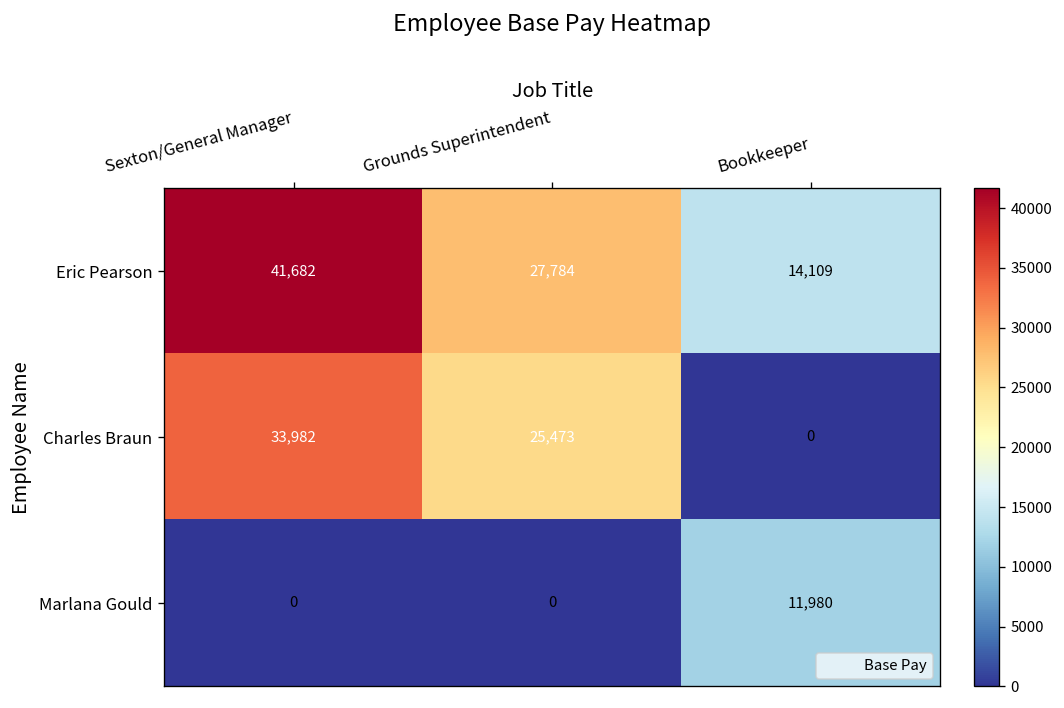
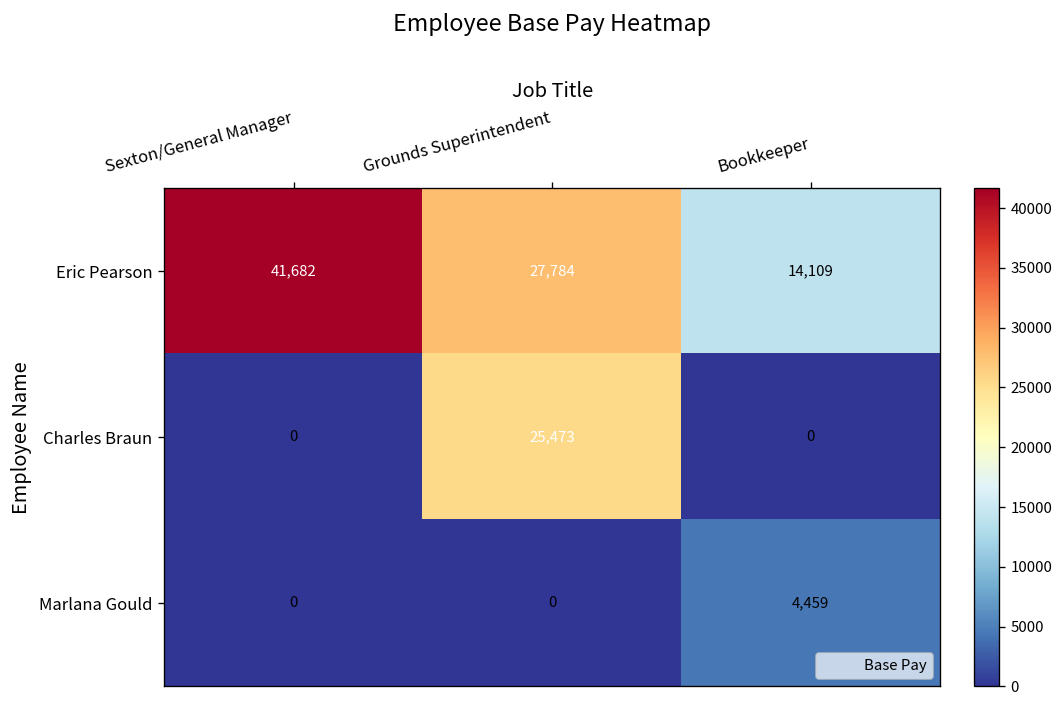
Charles Braun, Sexton/General Manager: 33,982 -> 0
Marlana Gould, Bookkeeper: 11,980 -> 4,459
